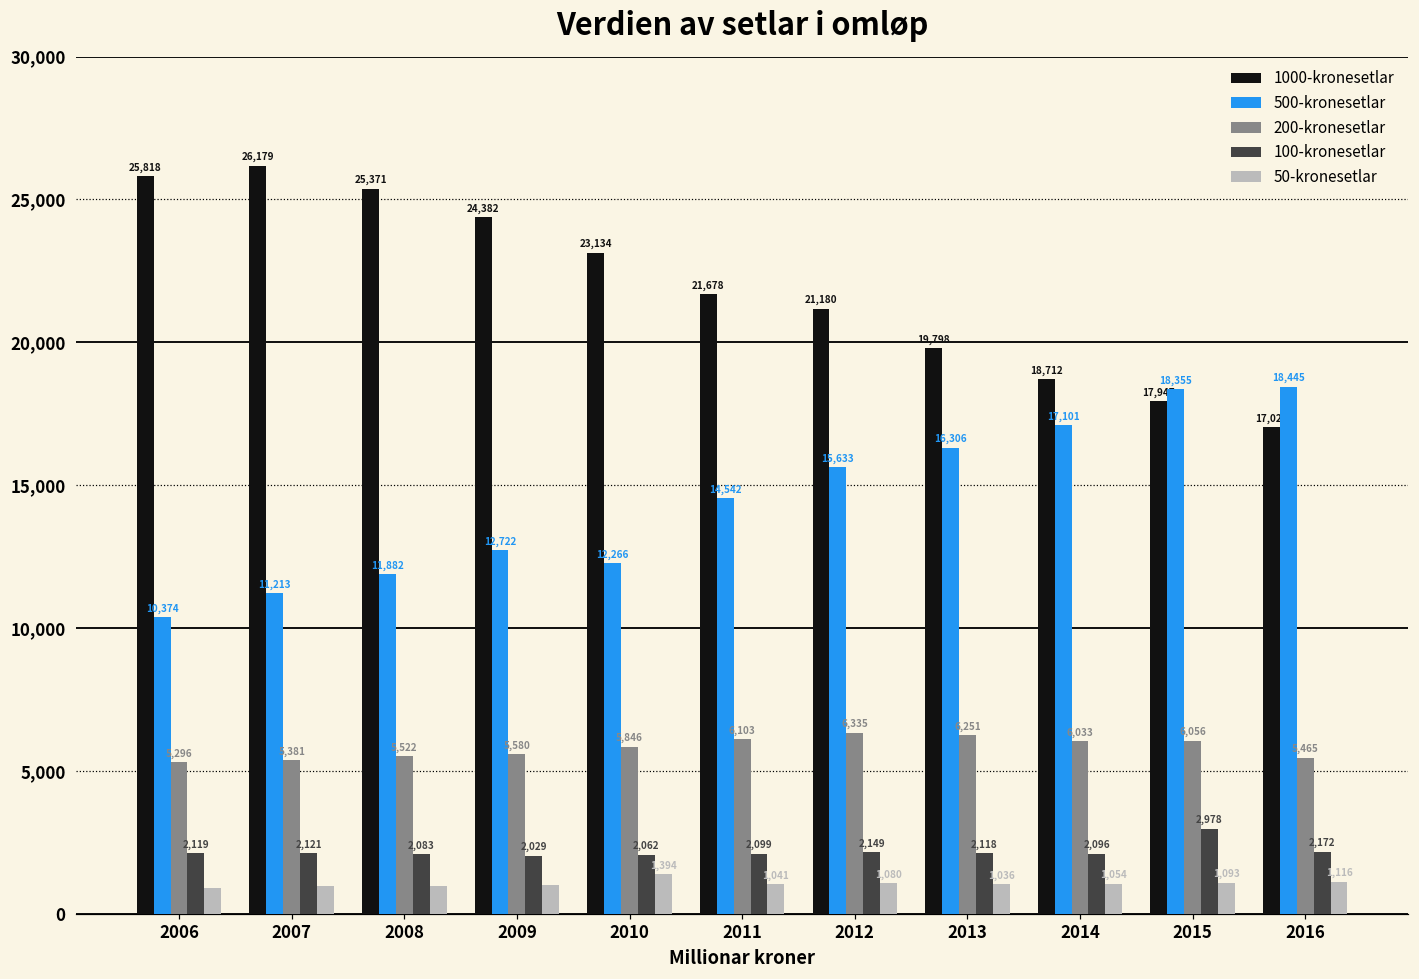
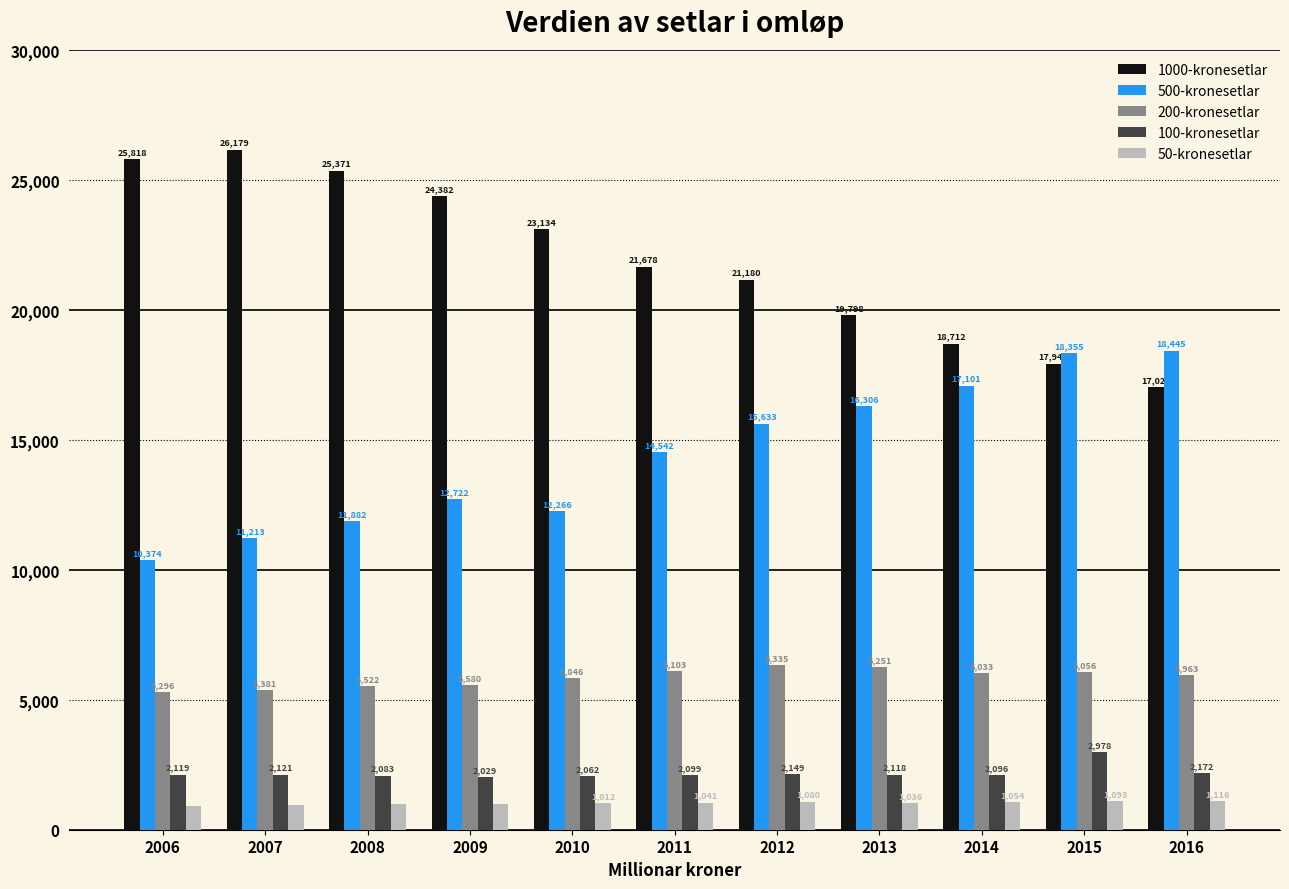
50-kronesetlar, 2010: 1,394 -> 1,012
200-kronesetlar, 2016: 5,465 -> 5,963
